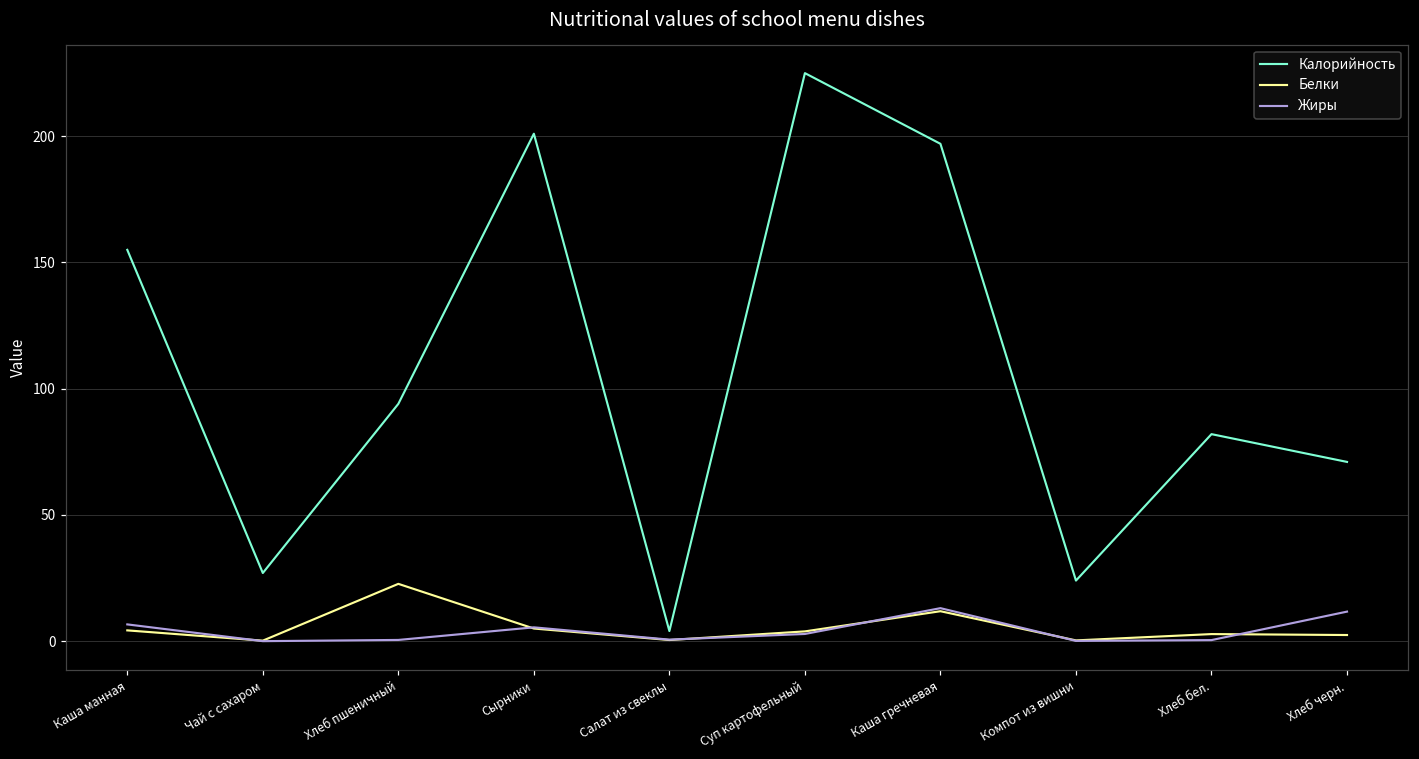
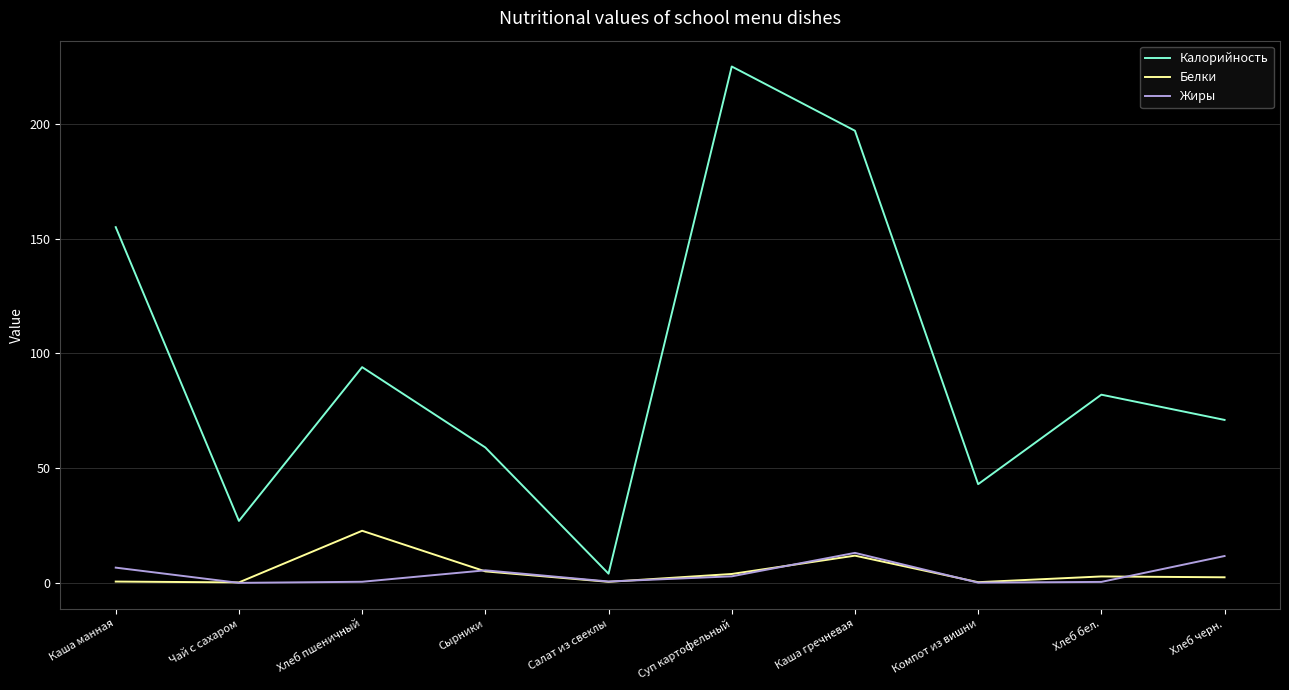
Белки, Каша манная: 4 -> 1
Калорийность, Сырники: 201 -> 59
Калорийность, Компот из вишни: 24 -> 43
